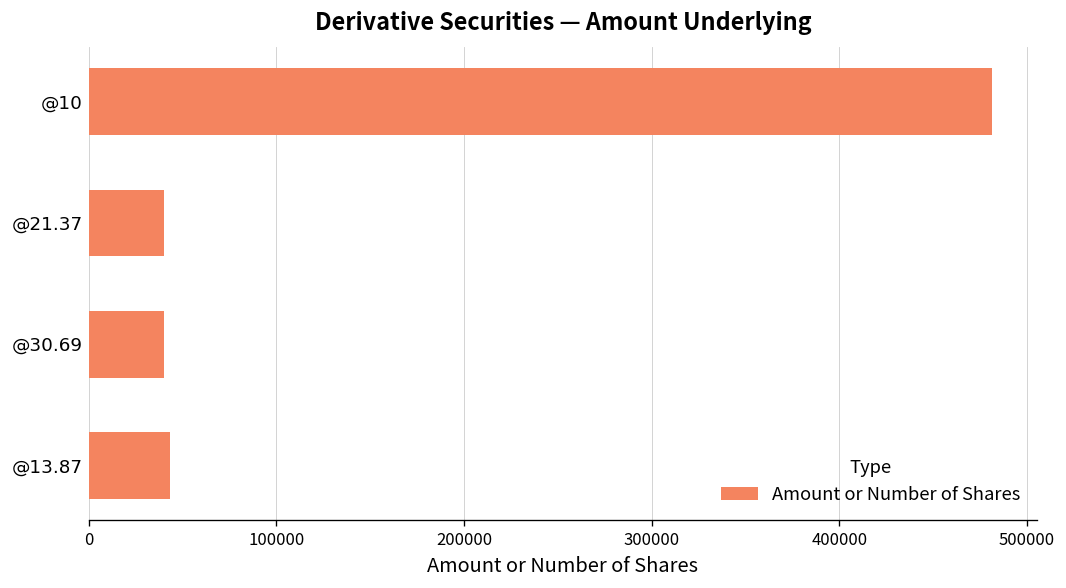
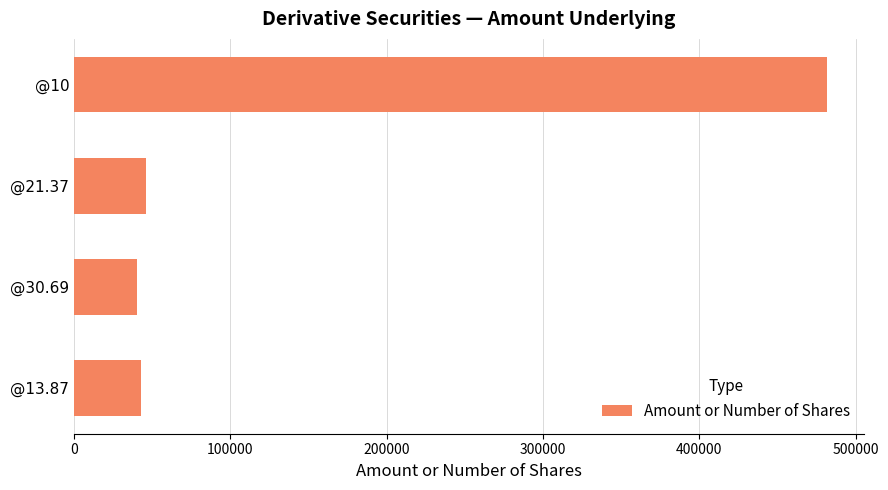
@21.37: 40000 -> 46000
